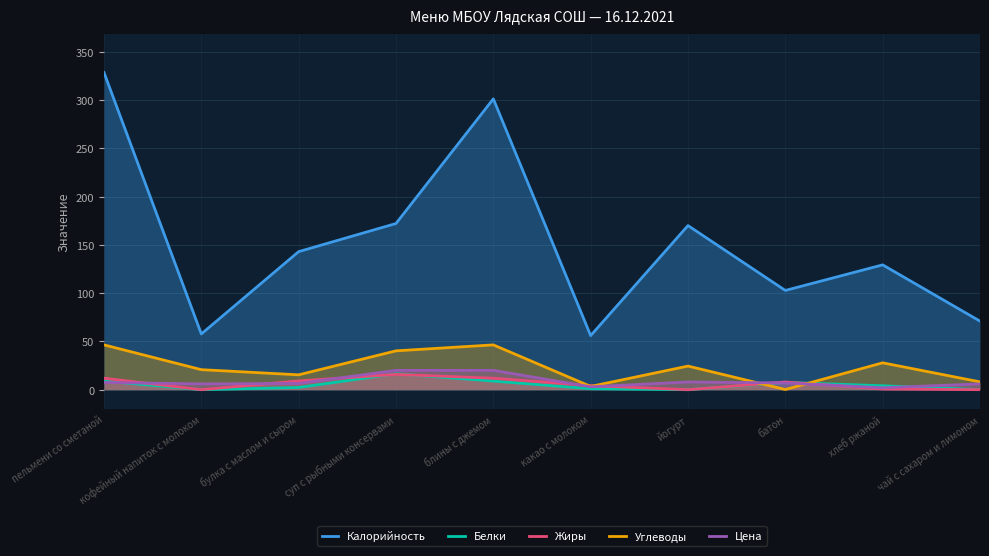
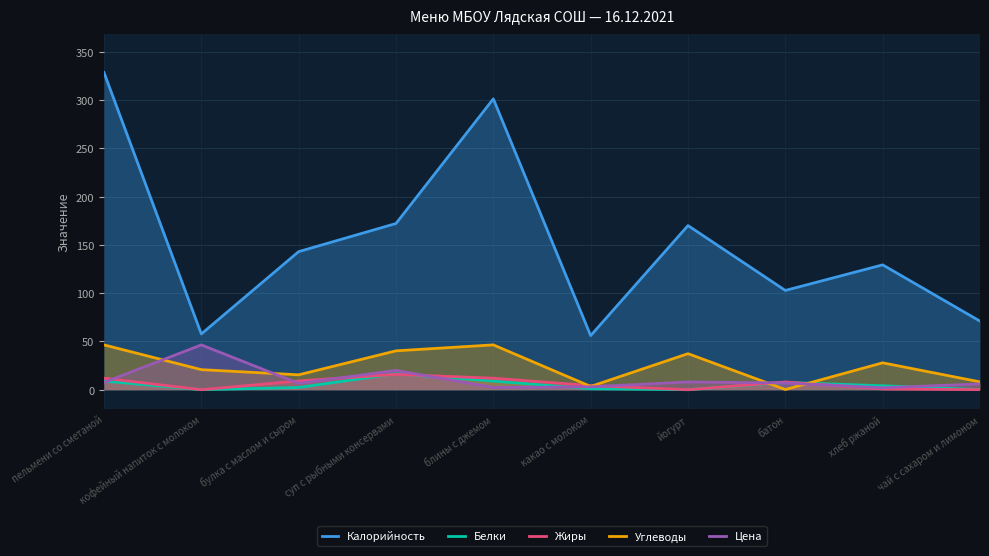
Цена, кофейный напиток с молоком: 10 -> 50
Цена, блины с джемом: 20 -> 0
Углеводы, йогурт: 20 -> 40
